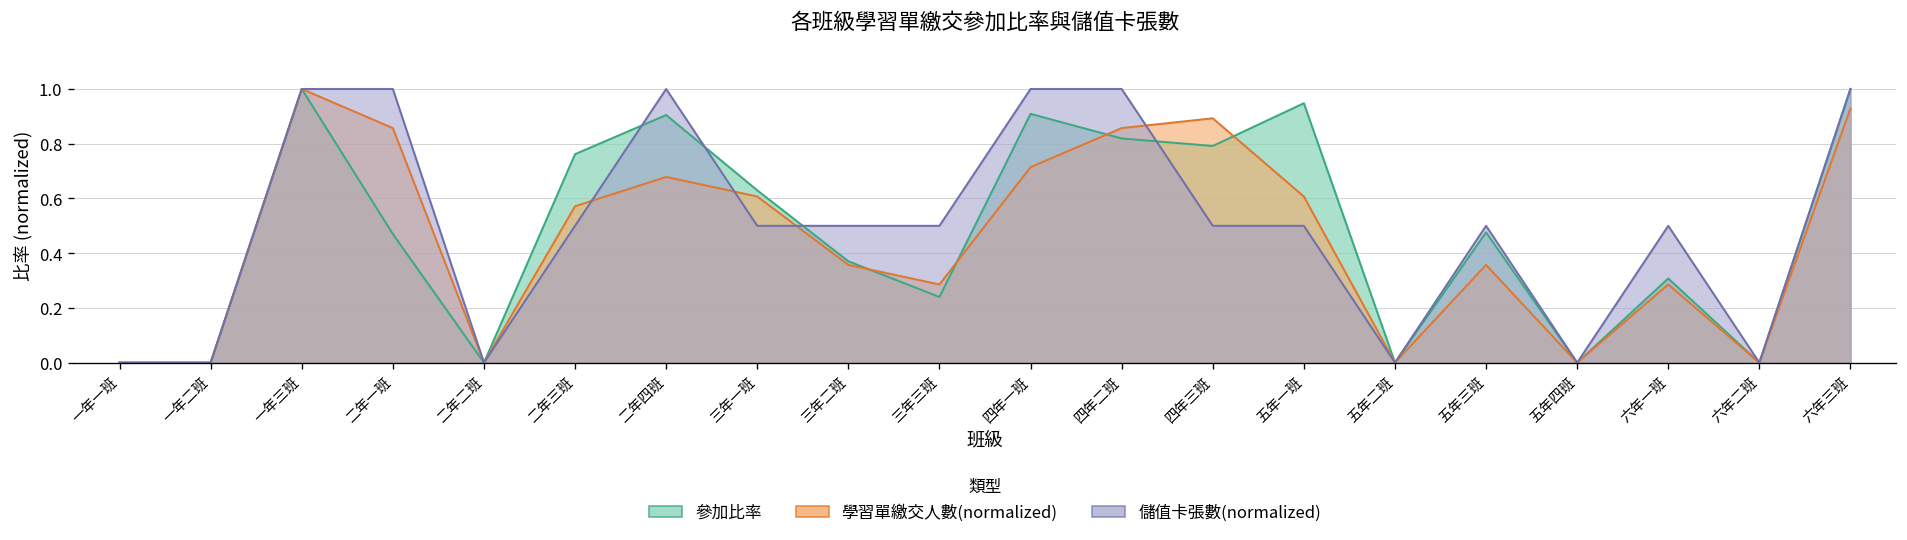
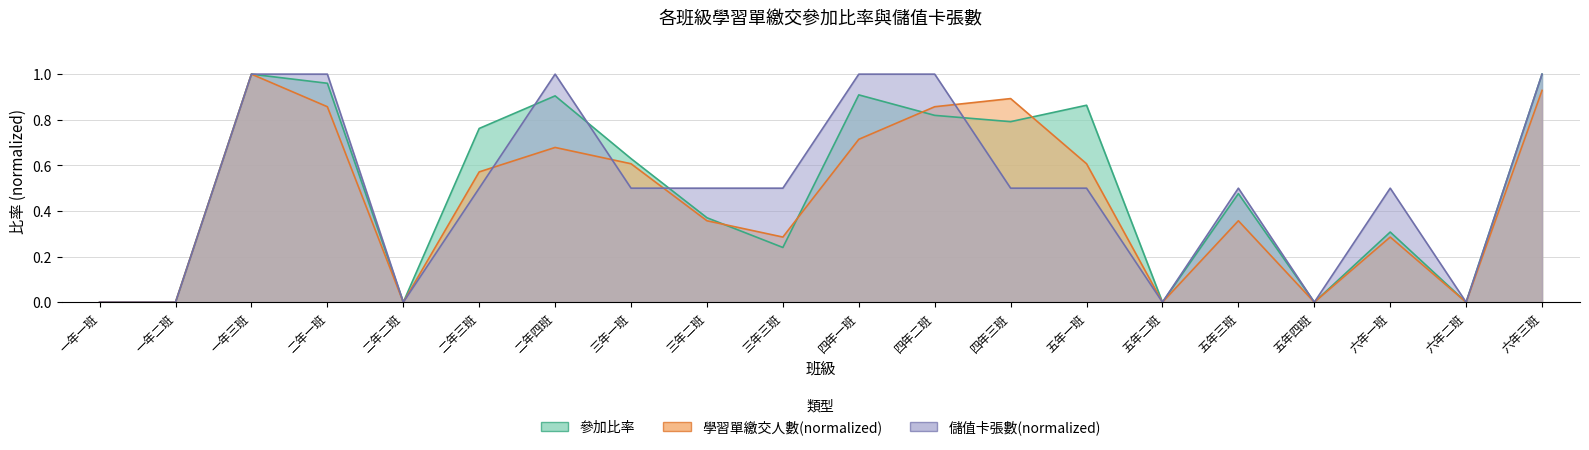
參加比率, 二年一班: 0.47 -> 0.96
參加比率, 五年一班: 0.95 -> 0.86
